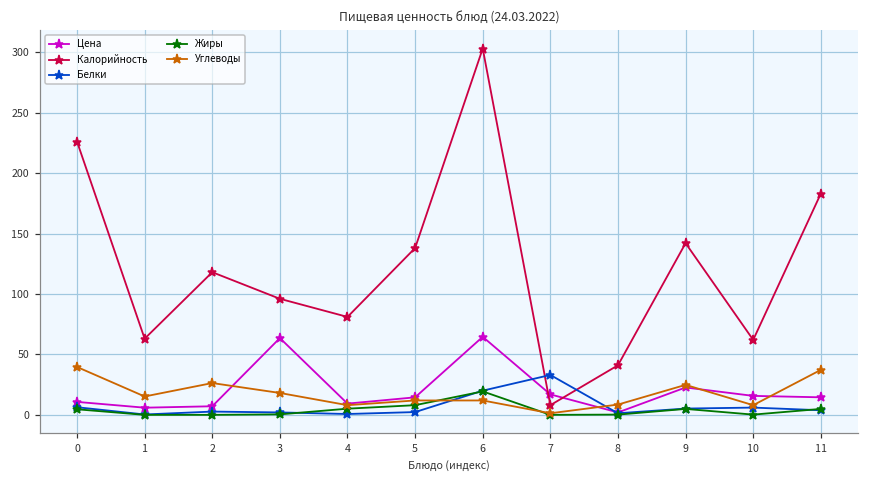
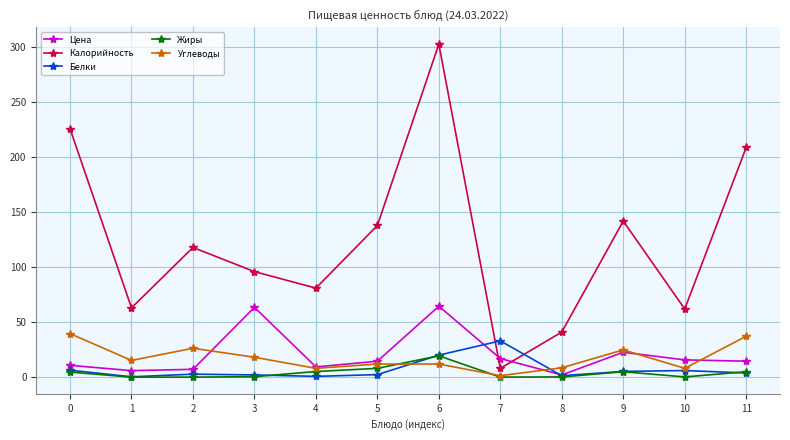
Калорийность, 11: 183 -> 209
